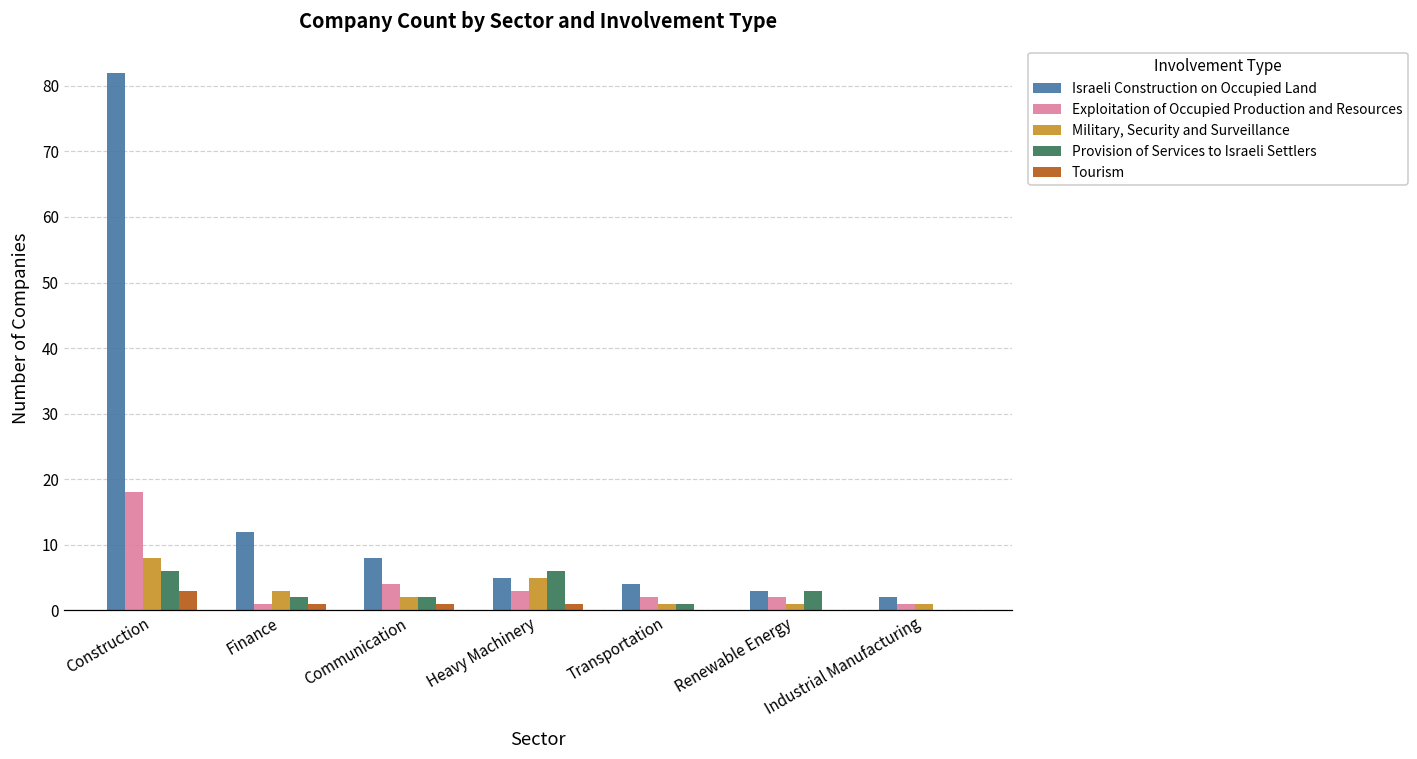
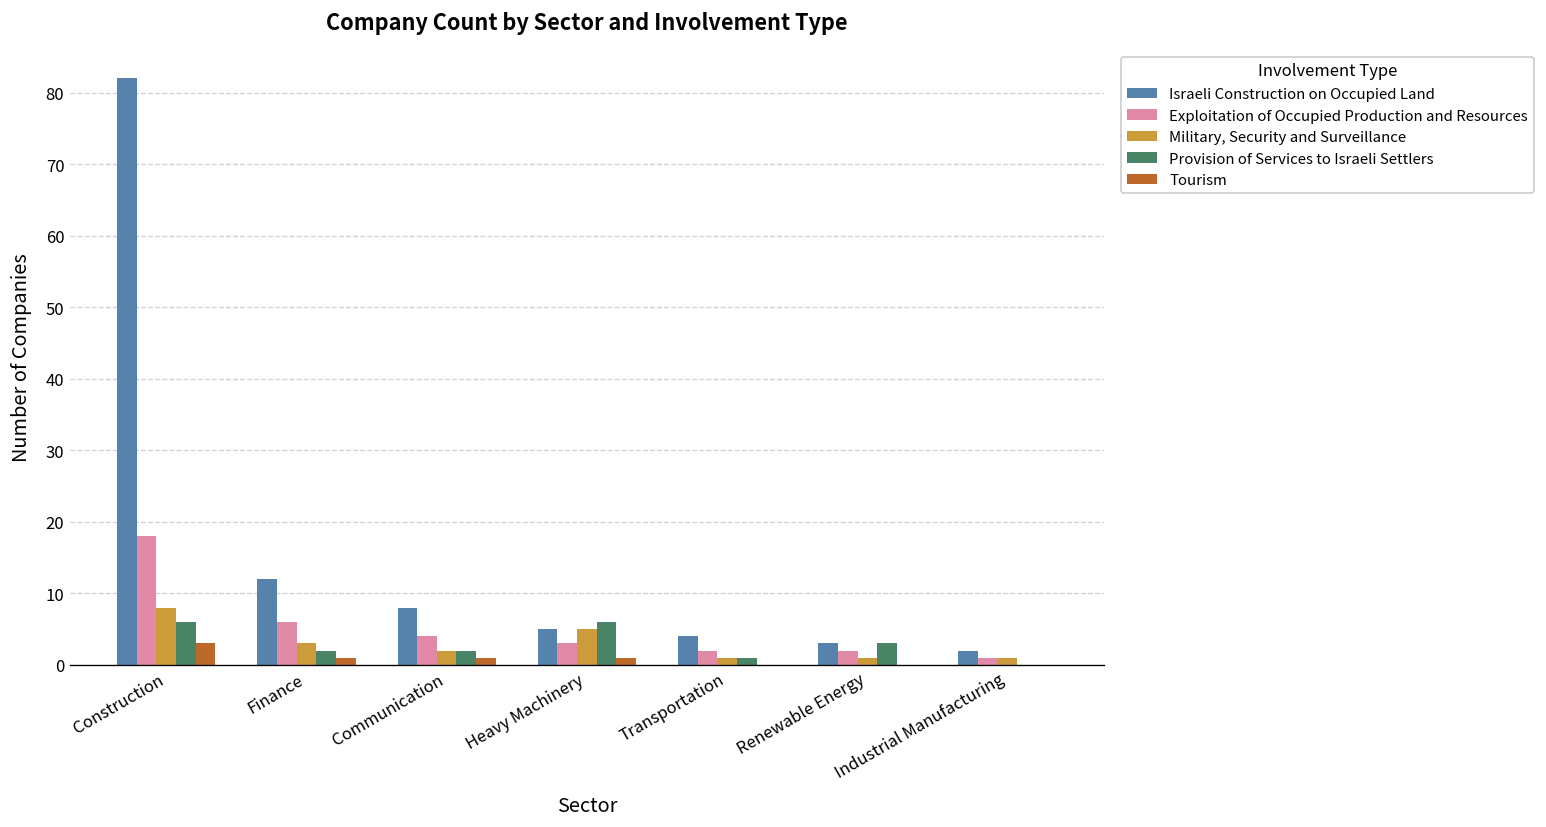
Exploitation of Occupied Production and Resources, Finance: 1 -> 6
